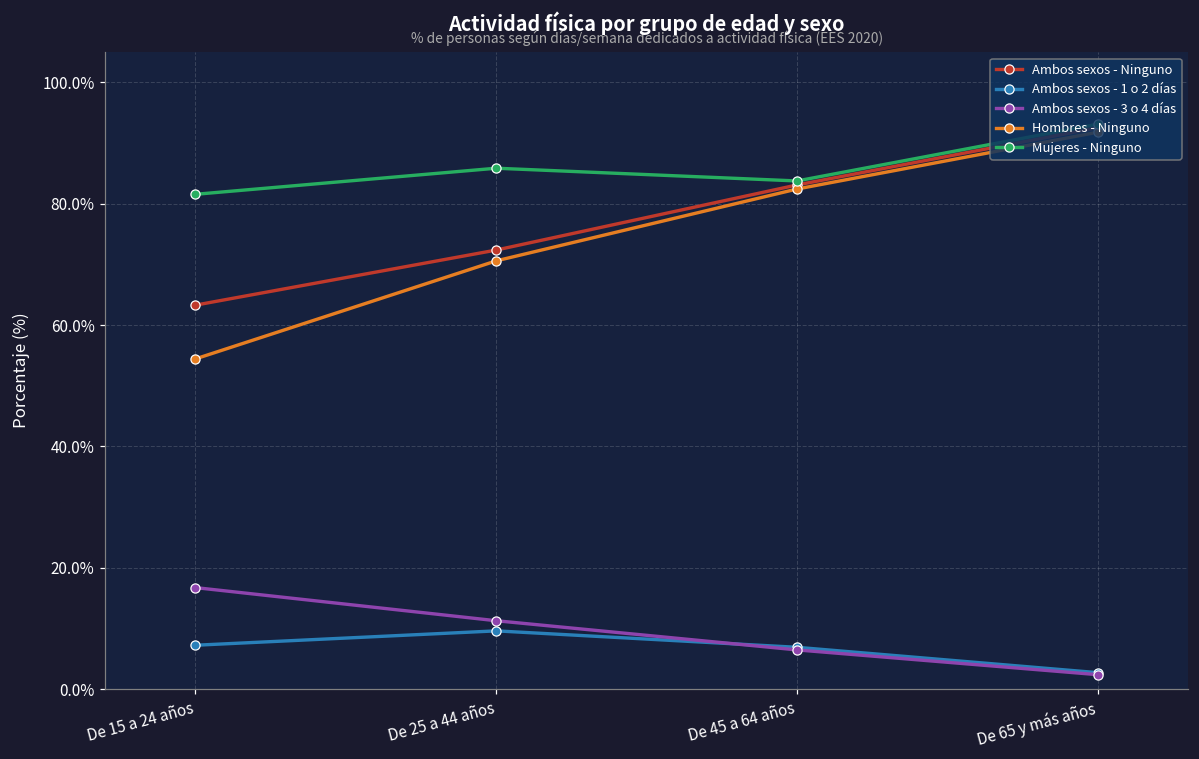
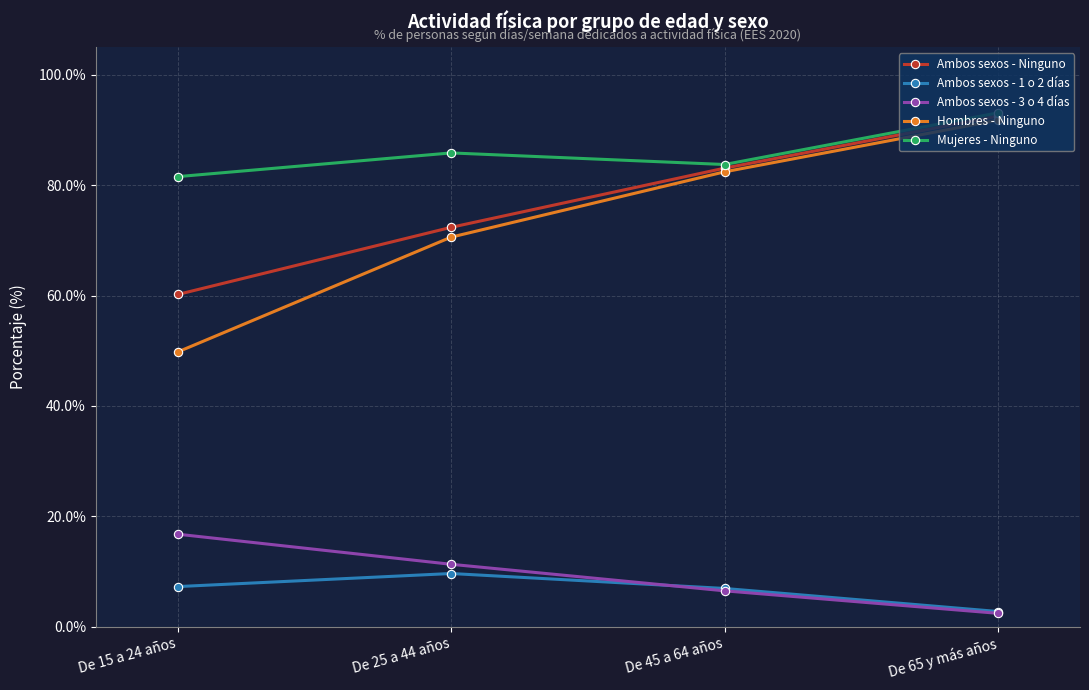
Ambos sexos - Ninguno, De 15 a 24 años: 63% -> 60%
Hombres - Ninguno, De 15 a 24 años: 54% -> 50%
